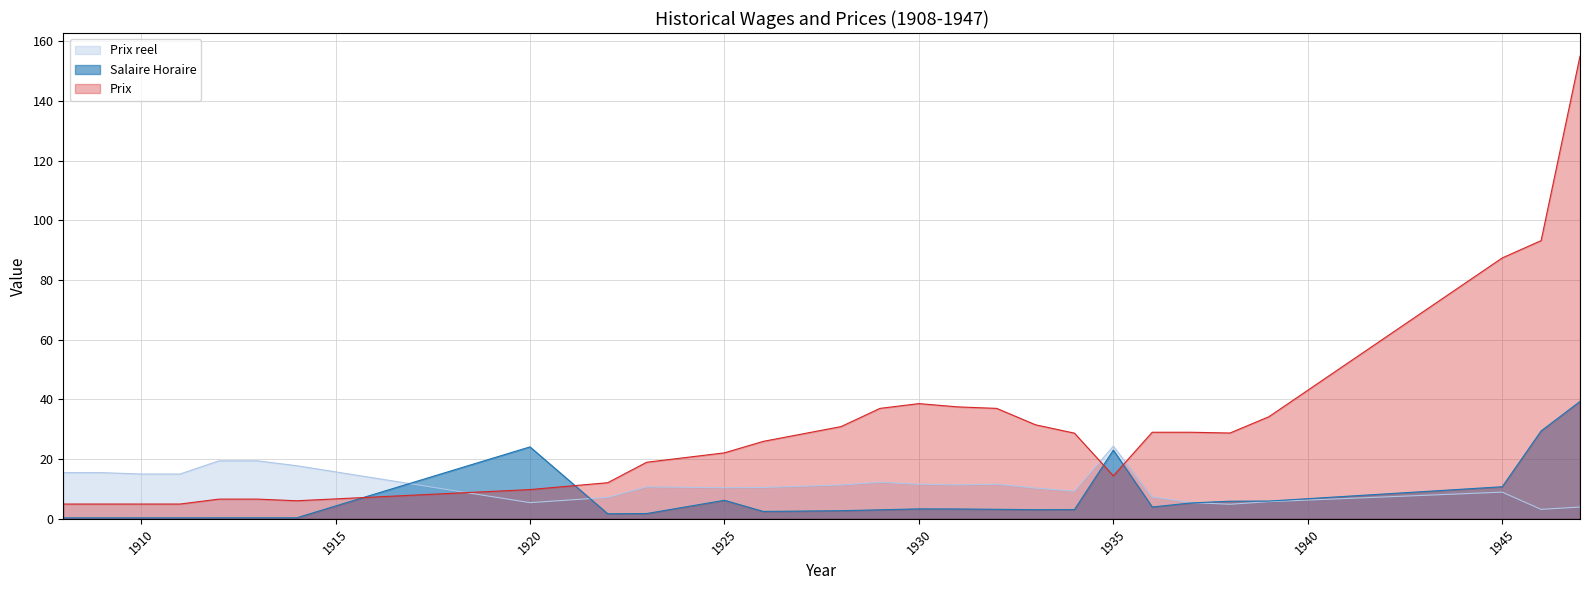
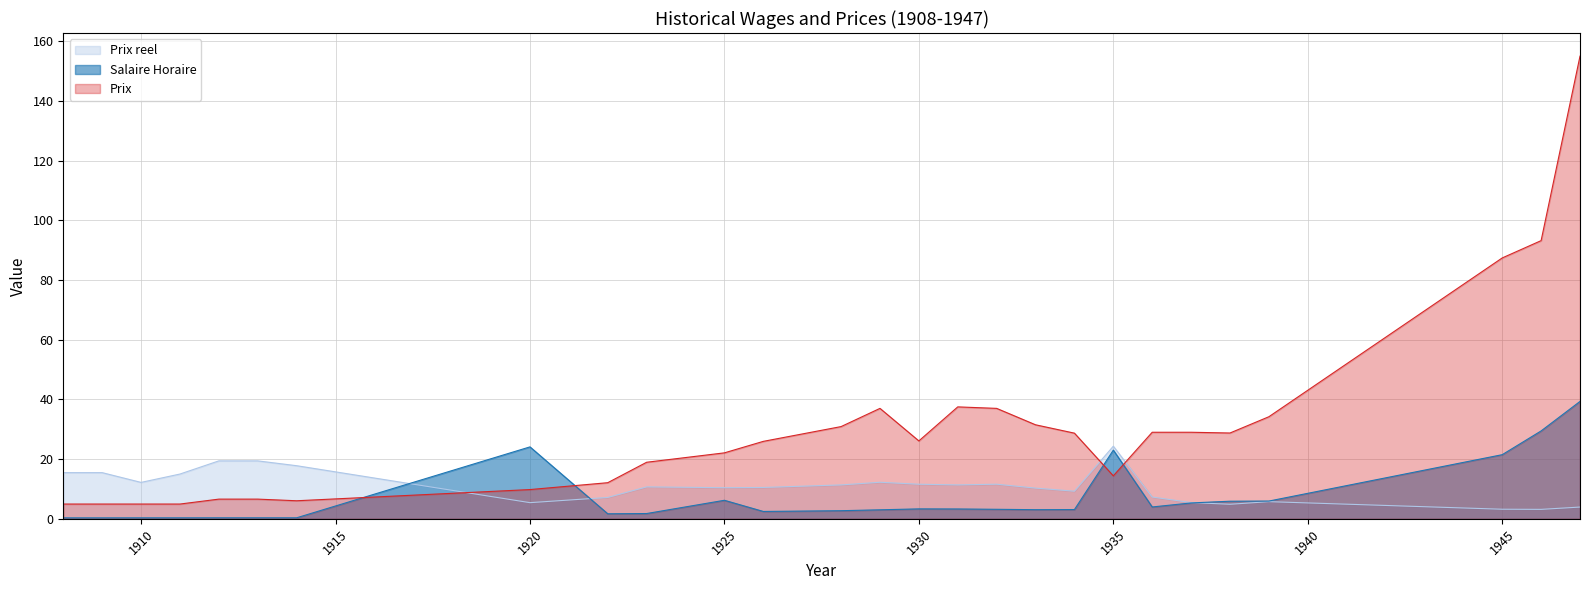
Prix reel, 1910: 15 -> 12
Prix, 1930: 39 -> 26
Prix reel, 1945: 9 -> 3
Salaire Horaire, 1945: 11 -> 21
